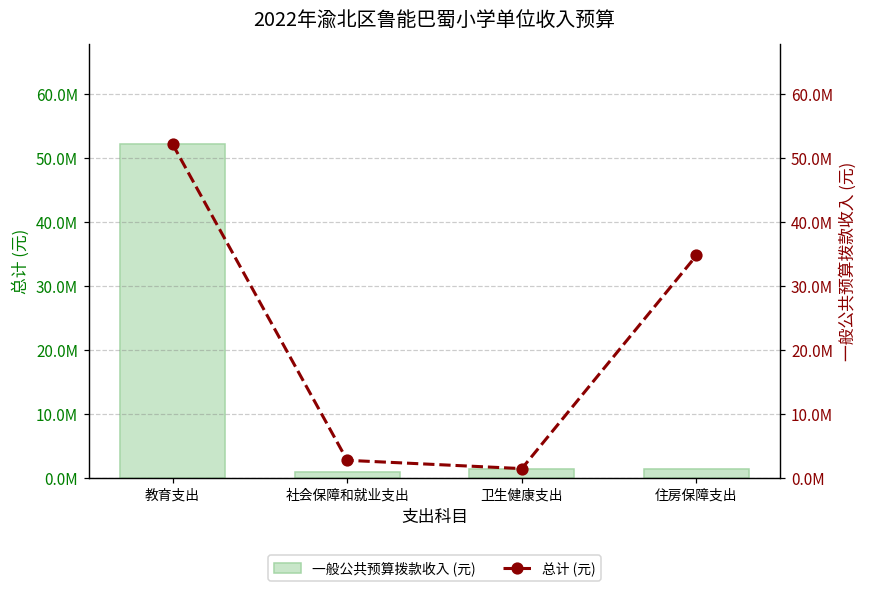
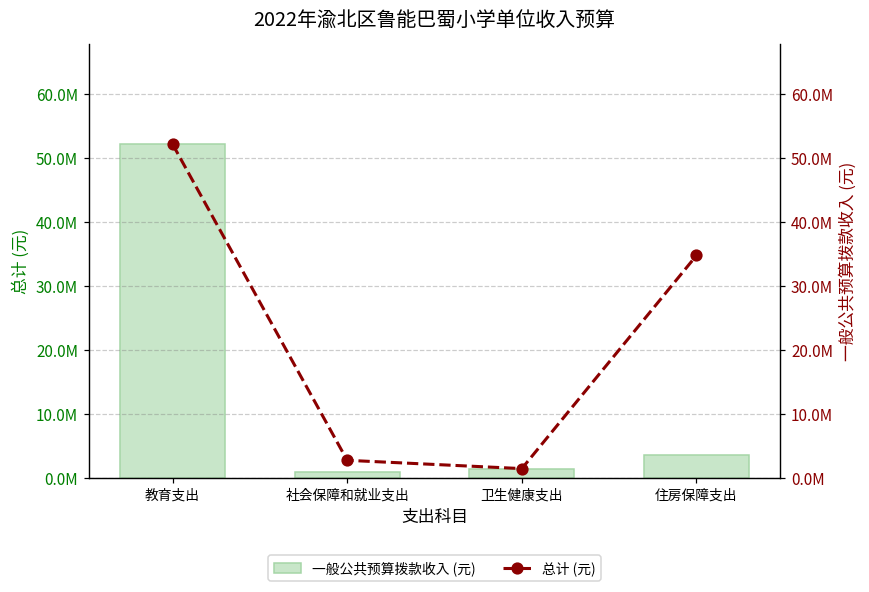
一般公共预算拨款收入 (元), 住房保障支出: 1000000 -> 3000000
